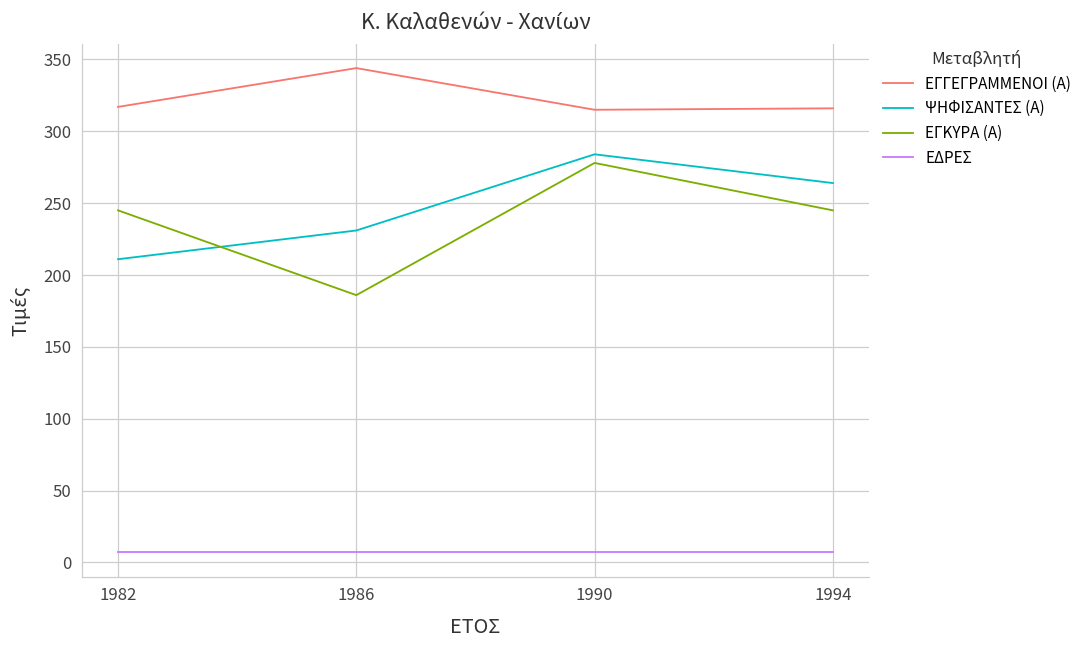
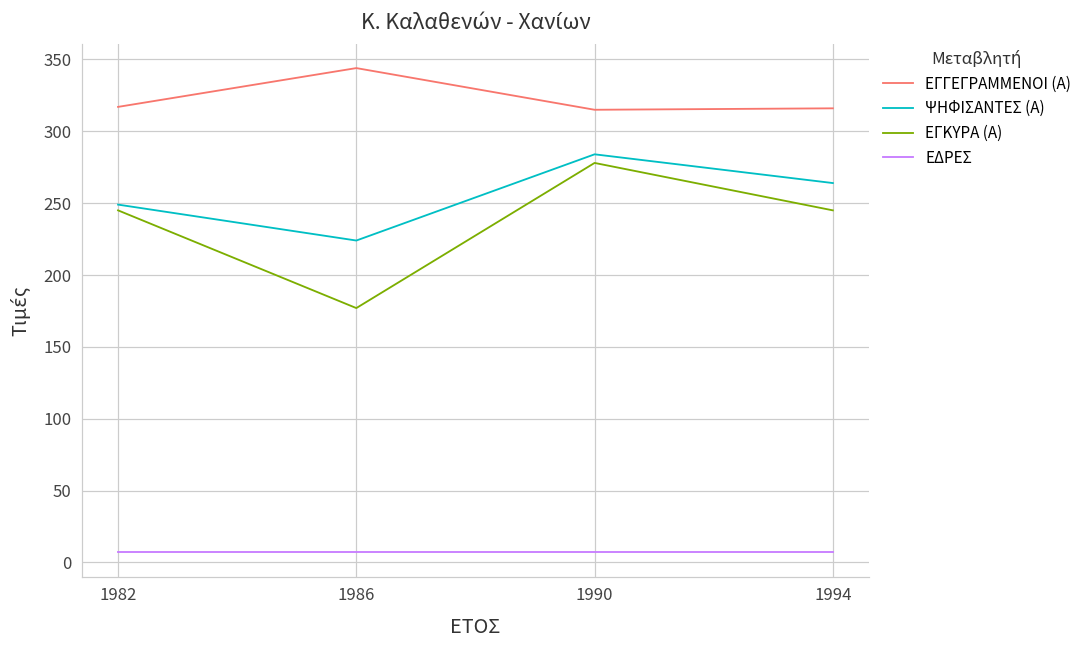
ΨΗΦΙΣΑΝΤΕΣ (Α), 1982: 211 -> 249
ΨΗΦΙΣΑΝΤΕΣ (Α), 1986: 231 -> 224
ΕΓΚΥΡΑ (Α), 1986: 186 -> 177
